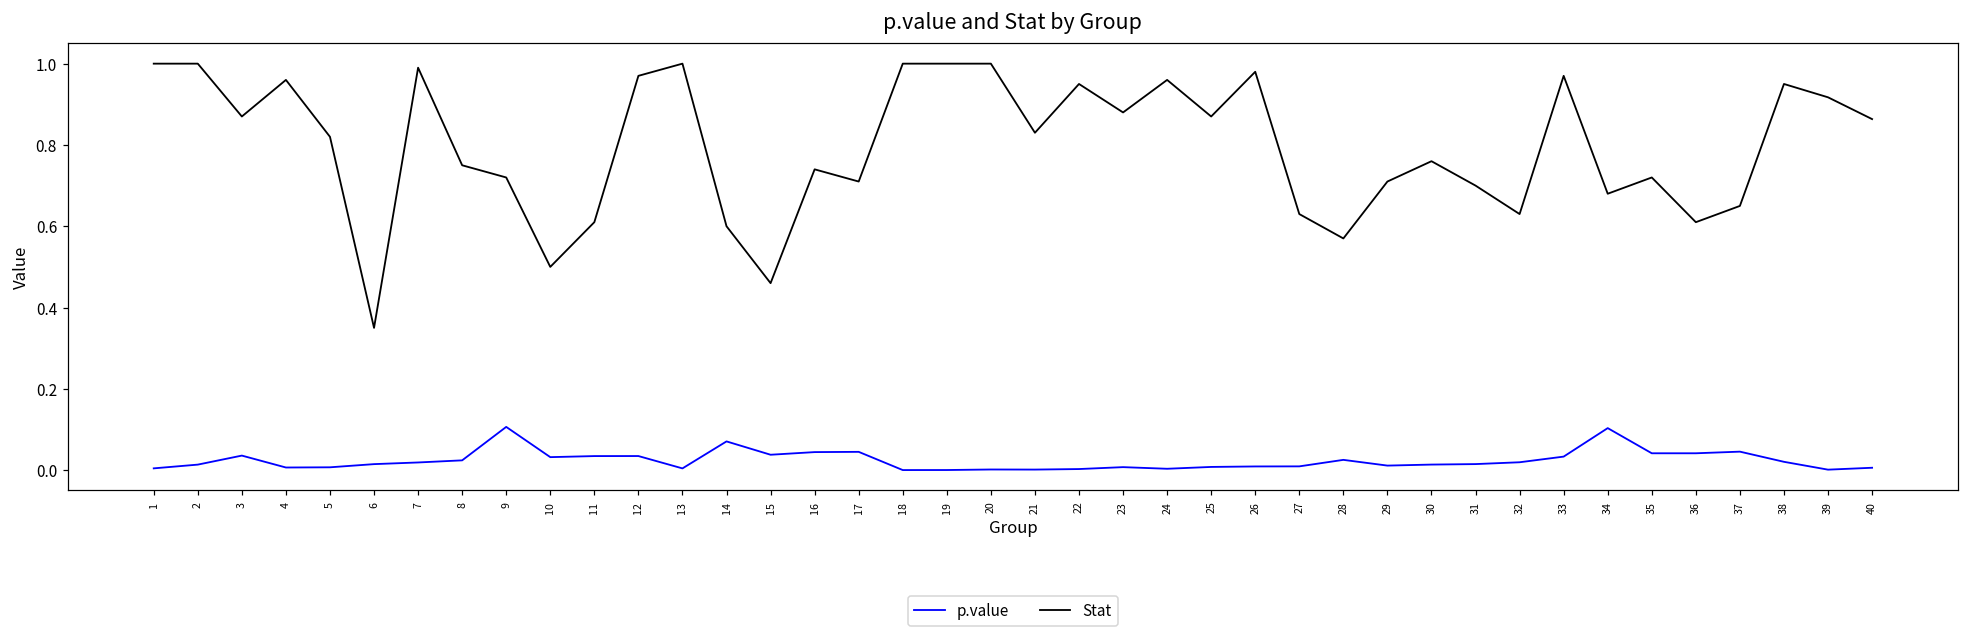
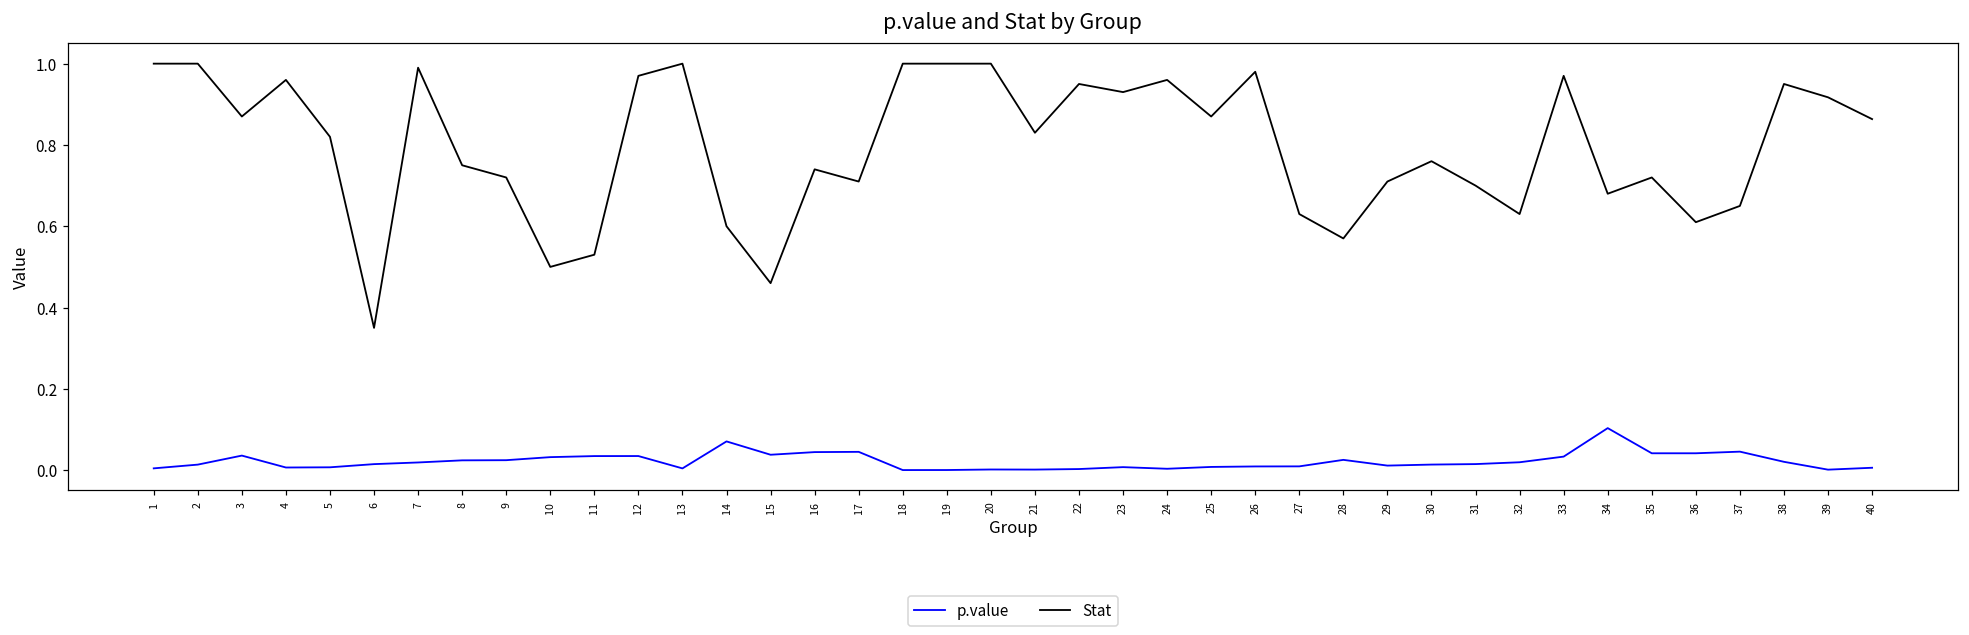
p.value, 9: 0.11 -> 0.02
Stat, 11: 0.61 -> 0.53
Stat, 23: 0.88 -> 0.93
